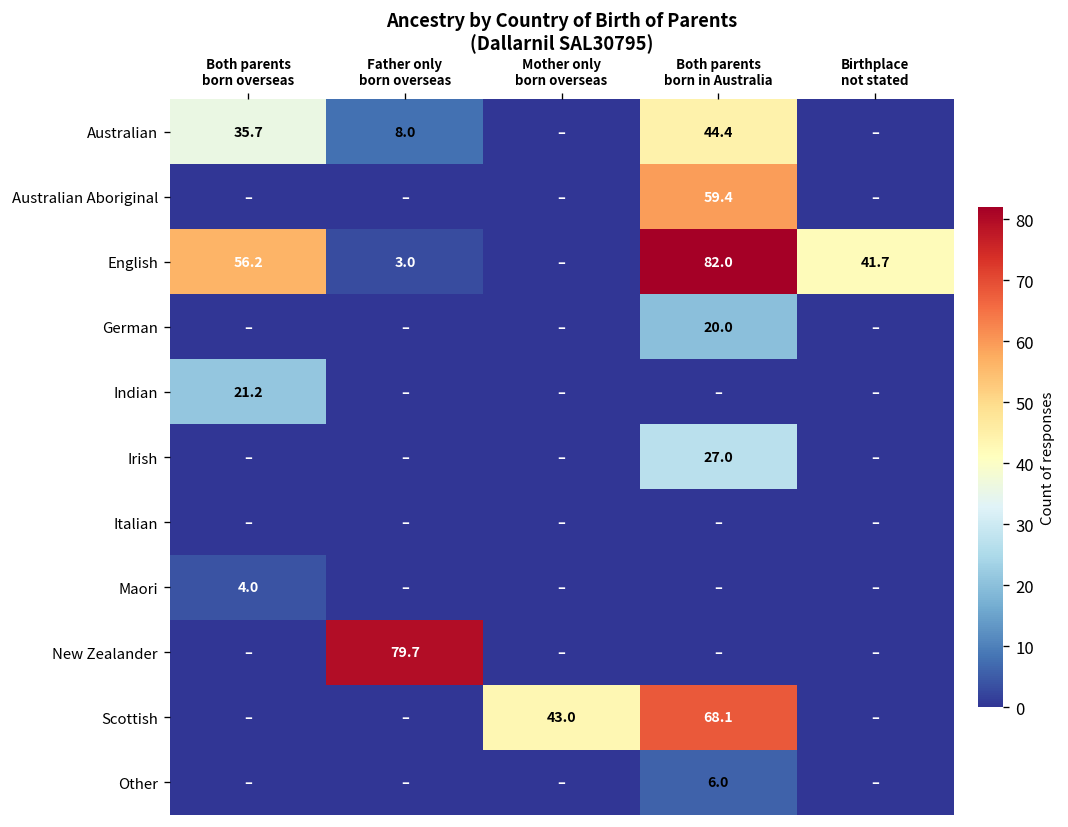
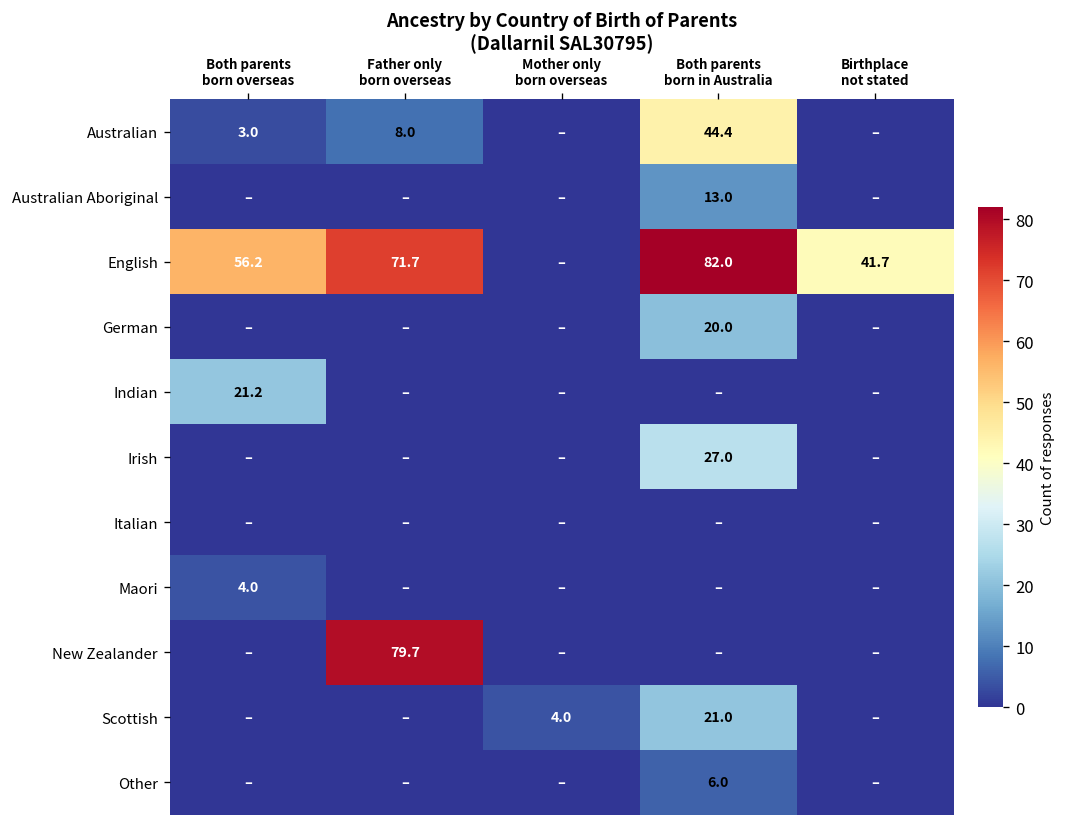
Australian, Both parents born overseas: 35.7 -> 3.0
Australian Aboriginal, Both parents born in Australia: 59.4 -> 13.0
English, Father only born overseas: 3.0 -> 71.7
Scottish, Mother only born overseas: 43.0 -> 4.0
Scottish, Both parents born in Australia: 68.1 -> 21.0
